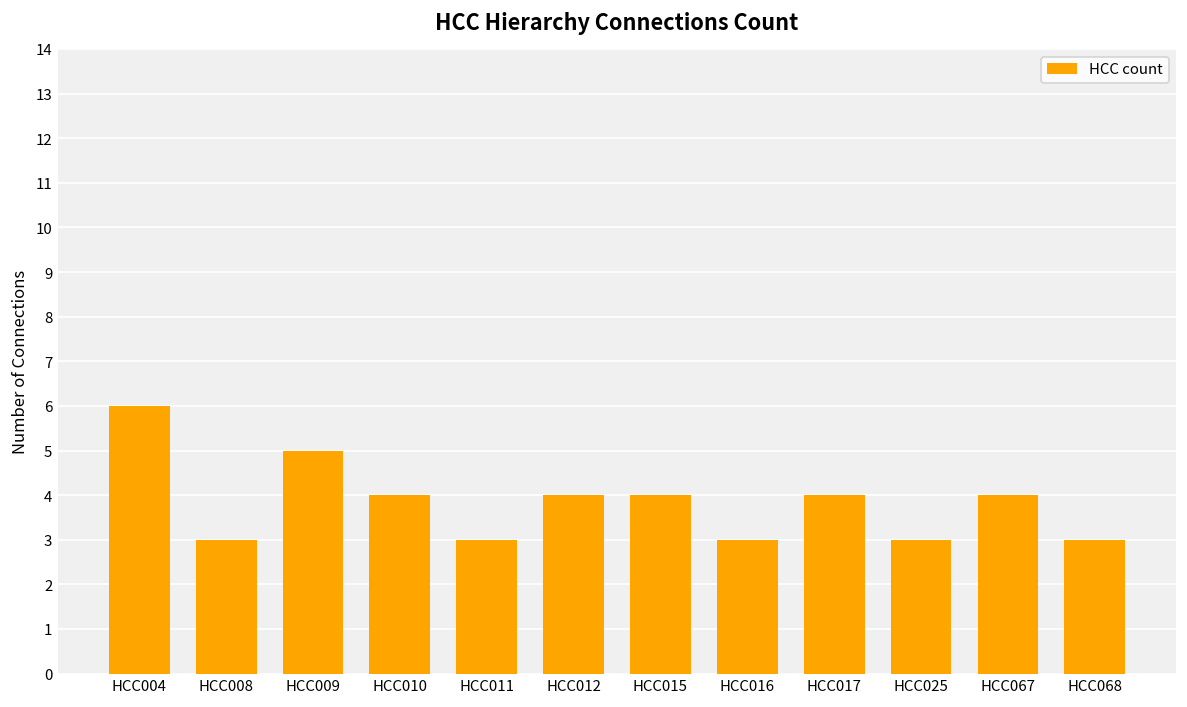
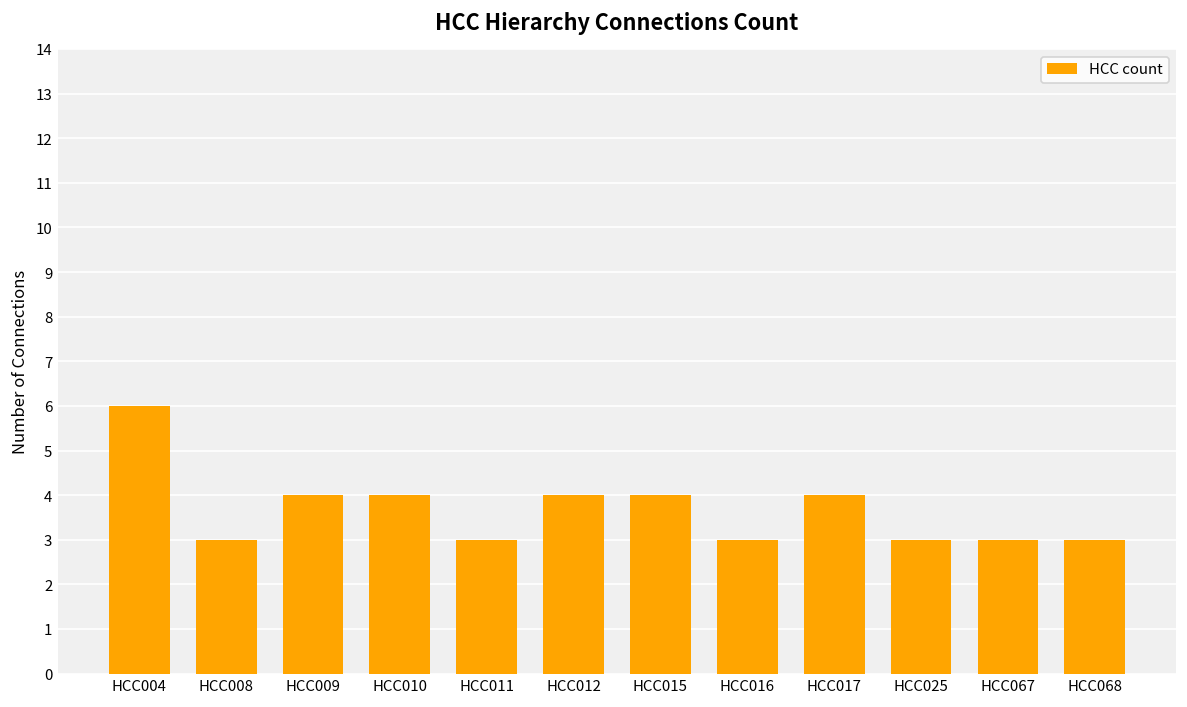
HCC009: 5 -> 4
HCC067: 4 -> 3
